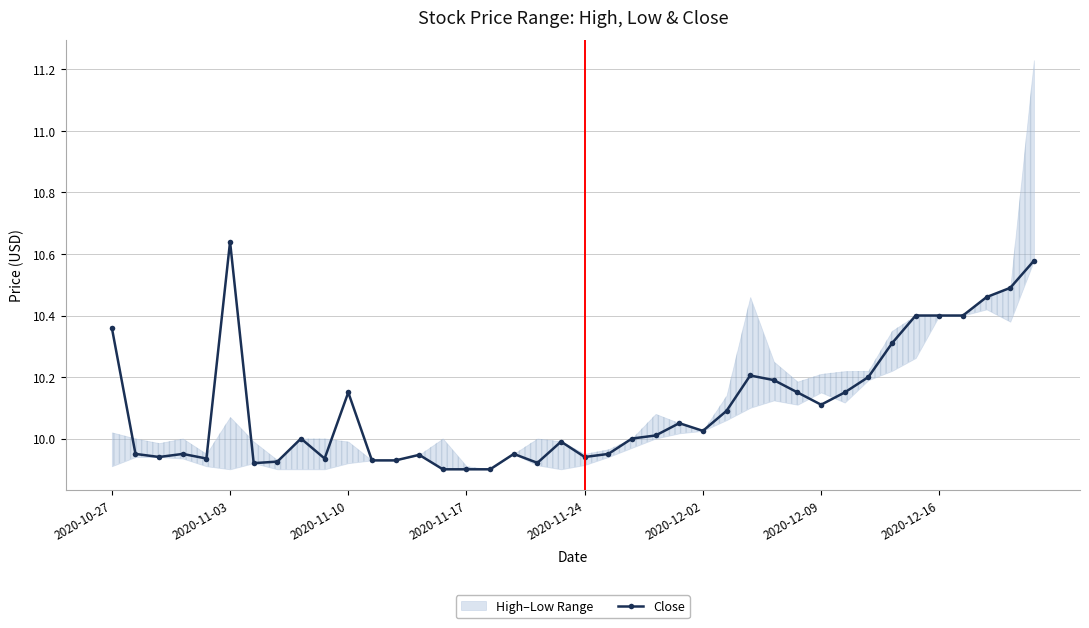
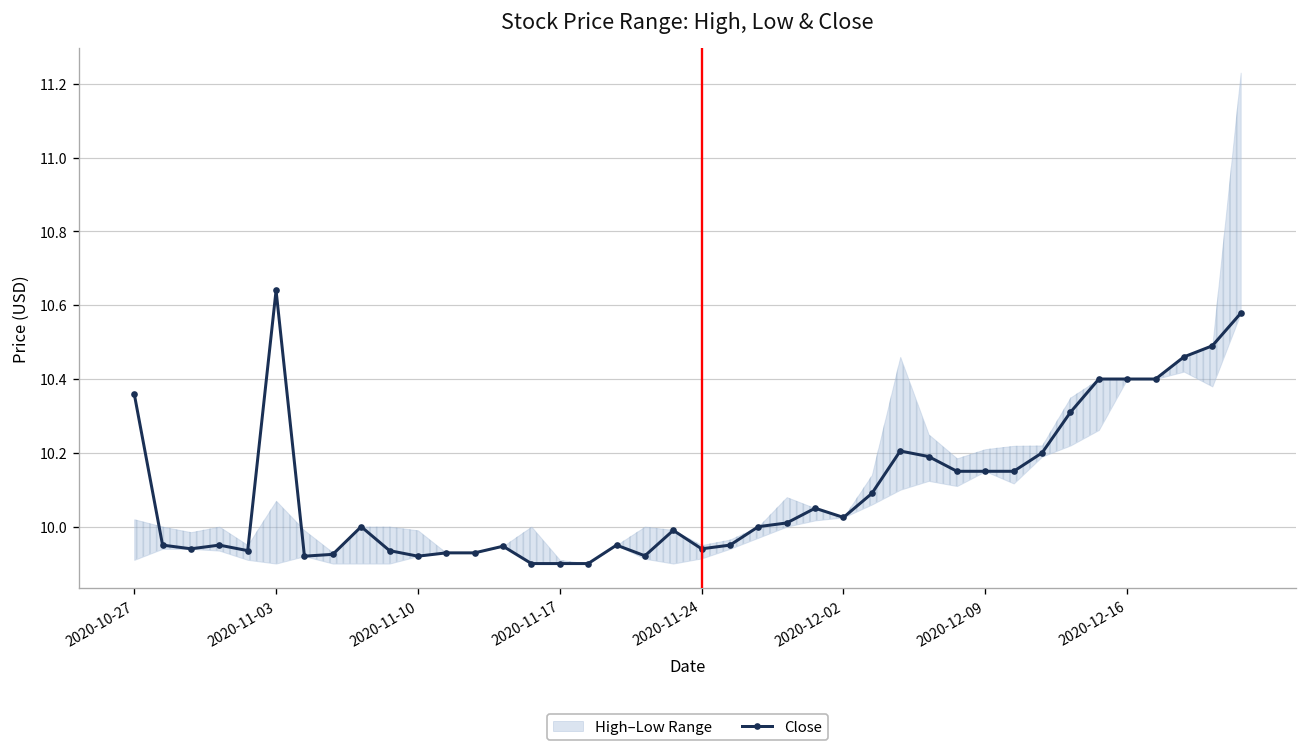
Close, 2020-11-10: 10.15 -> 9.92
Close, 2020-12-09: 10.11 -> 10.15
